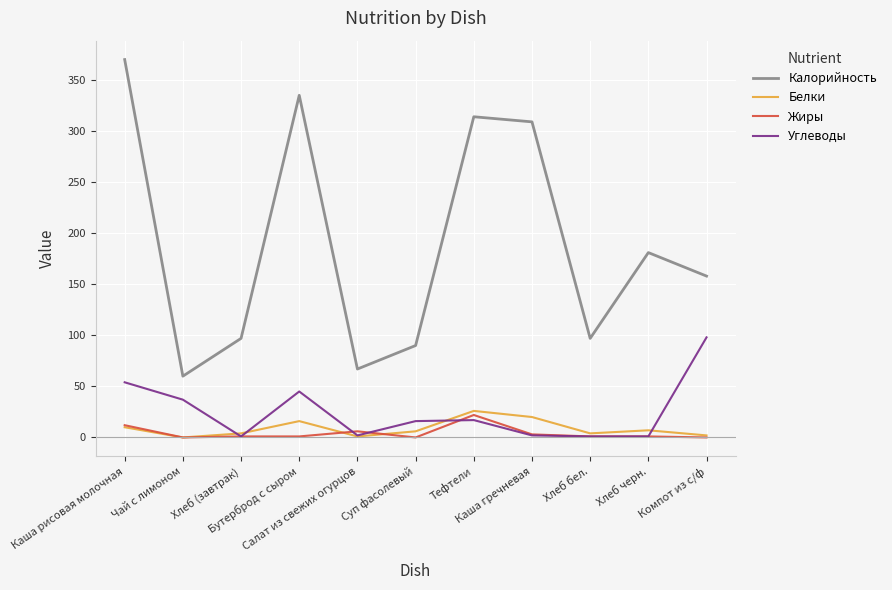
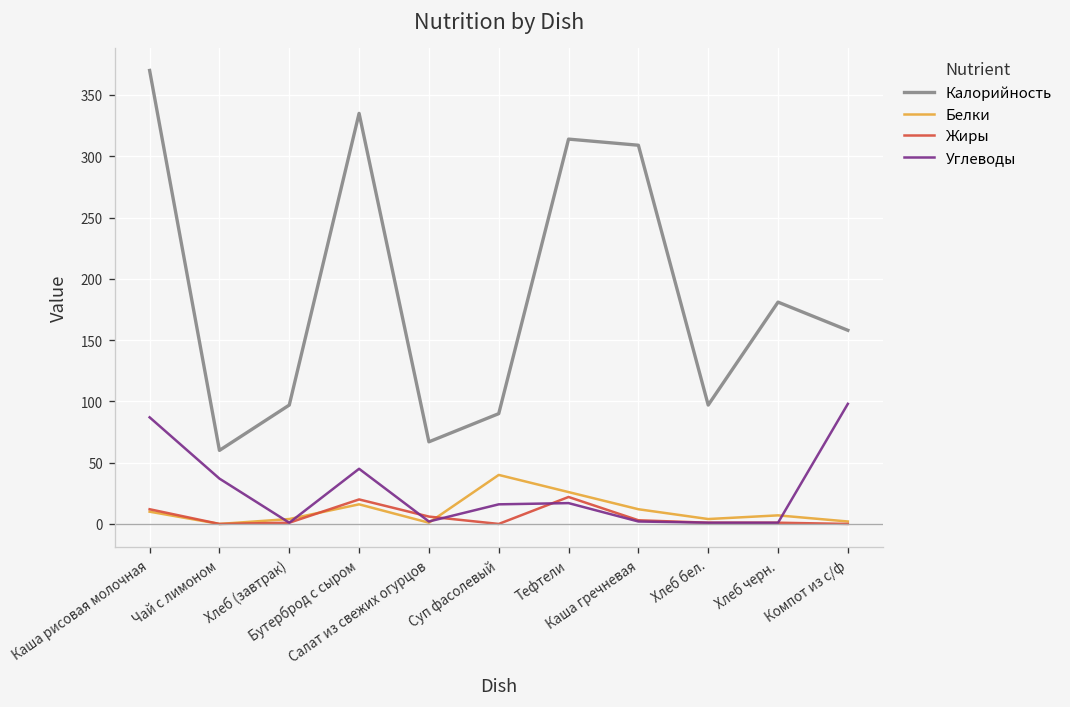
Углеводы, Каша рисовая молочная: 54 -> 87
Жиры, Бутерброд с сыром: 1 -> 20
Белки, Суп фасолевый: 6 -> 40
Белки, Каша гречневая: 20 -> 12
